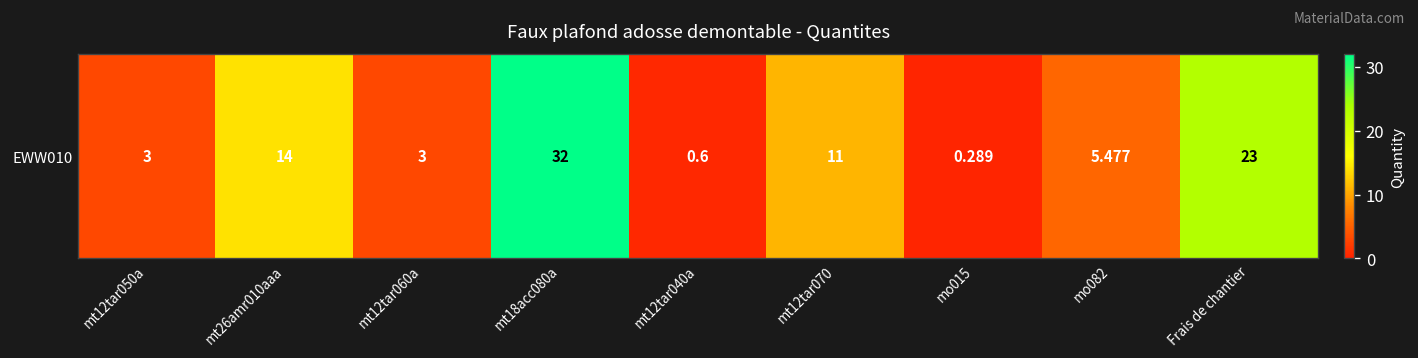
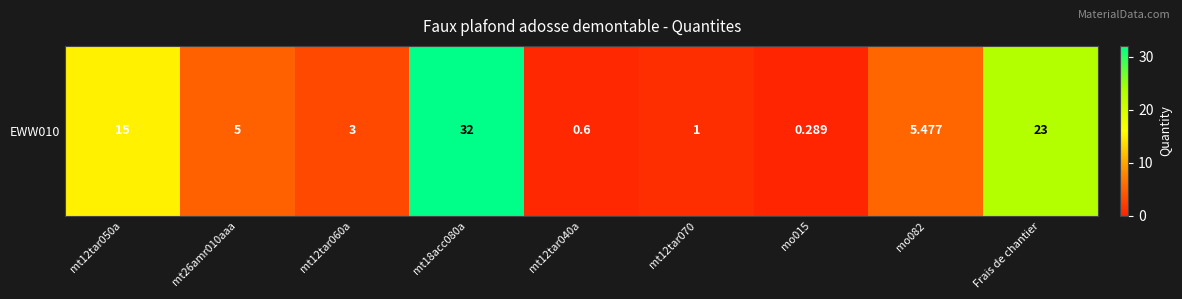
EWW010, mt12tar050a: 3 -> 15
EWW010, mt26amr010aaa: 14 -> 5
EWW010, mt12tar070: 11 -> 1
